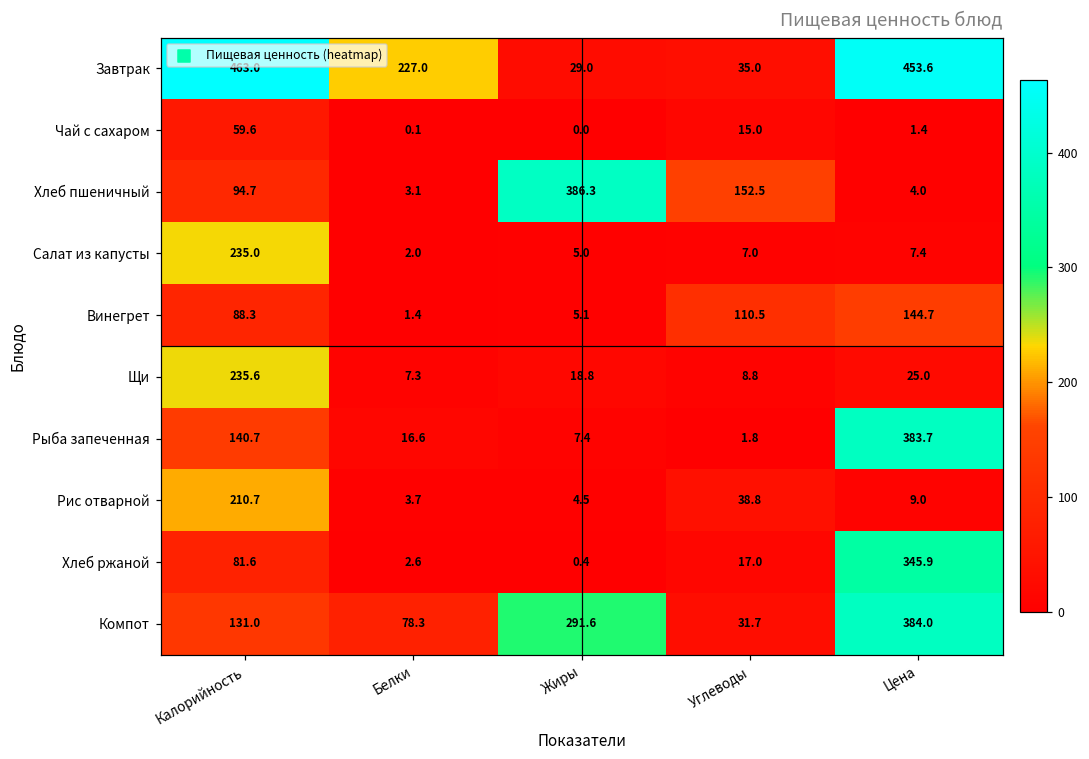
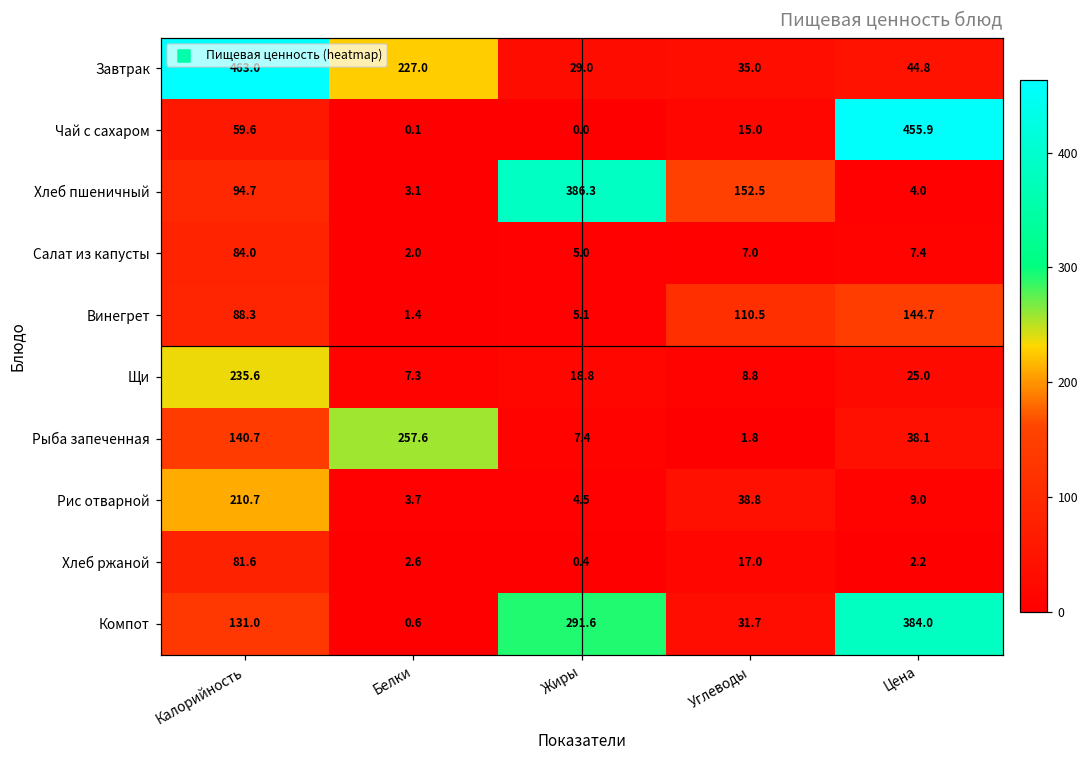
Завтрак, Цена: 453.6 -> 44.8
Чай с сахаром, Цена: 1.4 -> 455.9
Салат из капусты, Калорийность: 235.0 -> 84.0
Рыба запеченная, Белки: 16.6 -> 257.6
Рыба запеченная, Цена: 383.7 -> 38.1
Хлеб ржаной, Цена: 345.9 -> 2.2
Компот, Белки: 78.3 -> 0.6
